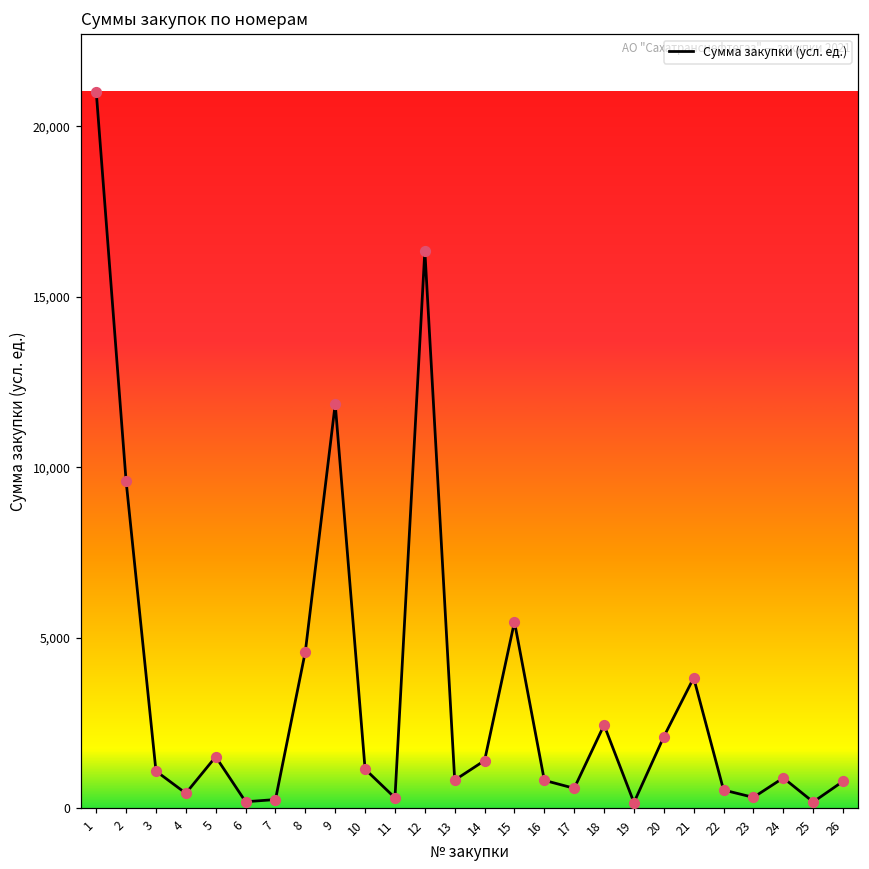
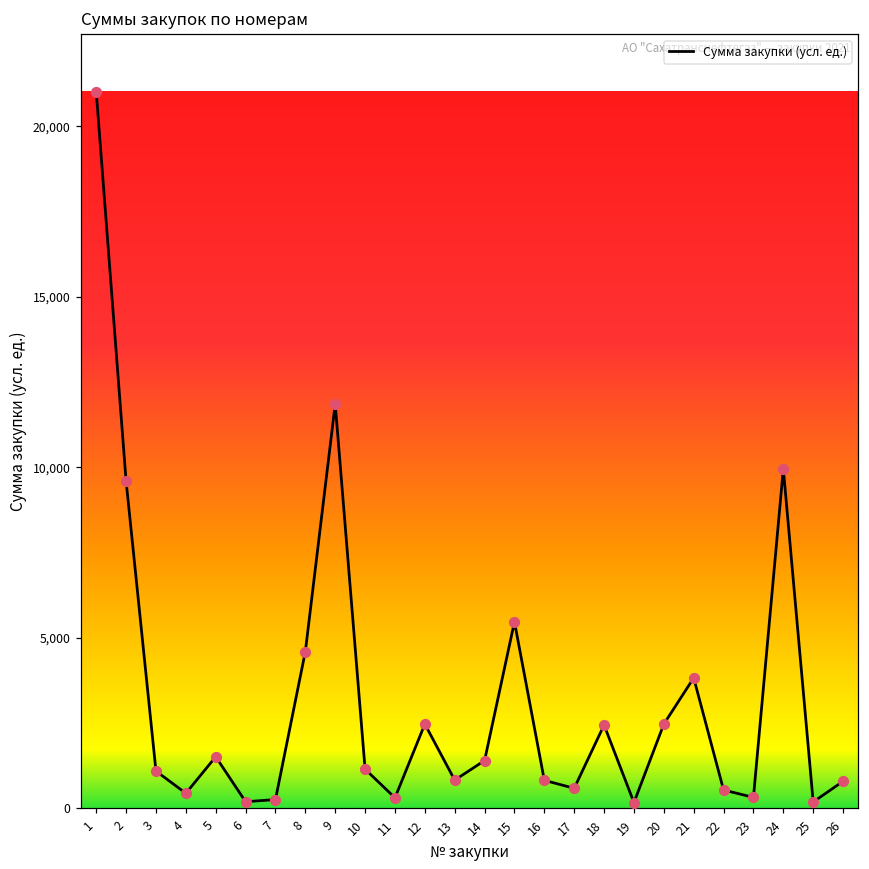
12: 16,400 -> 2,500
20: 2,100 -> 2,500
24: 900 -> 10,000
